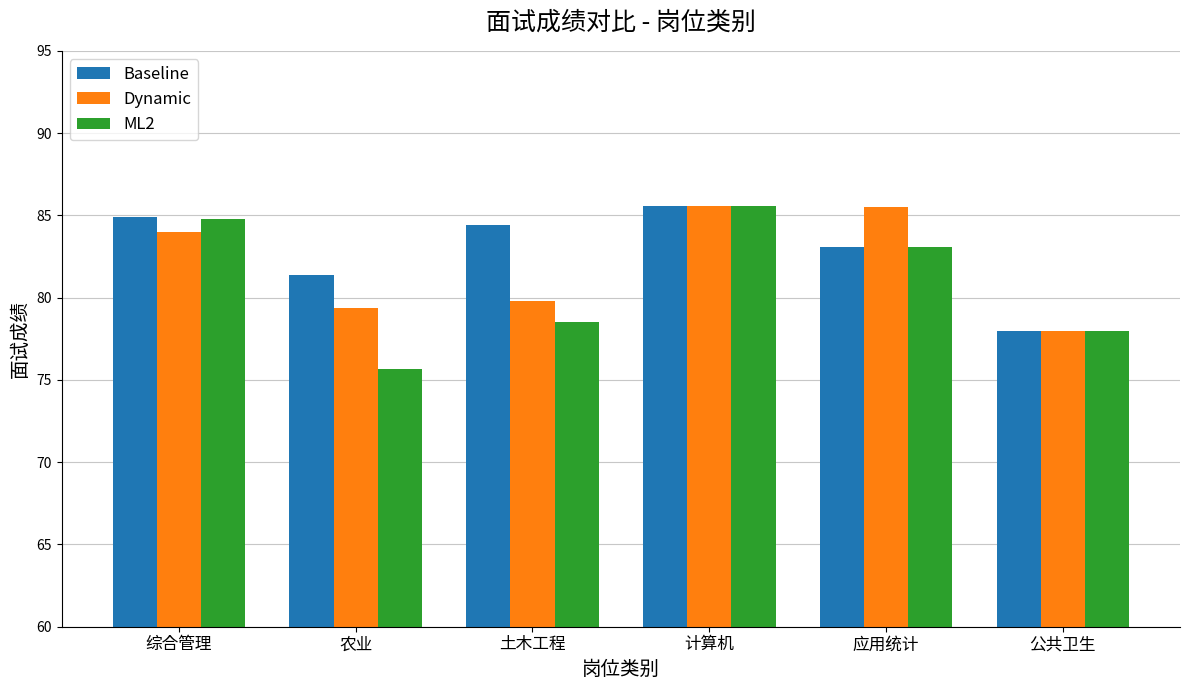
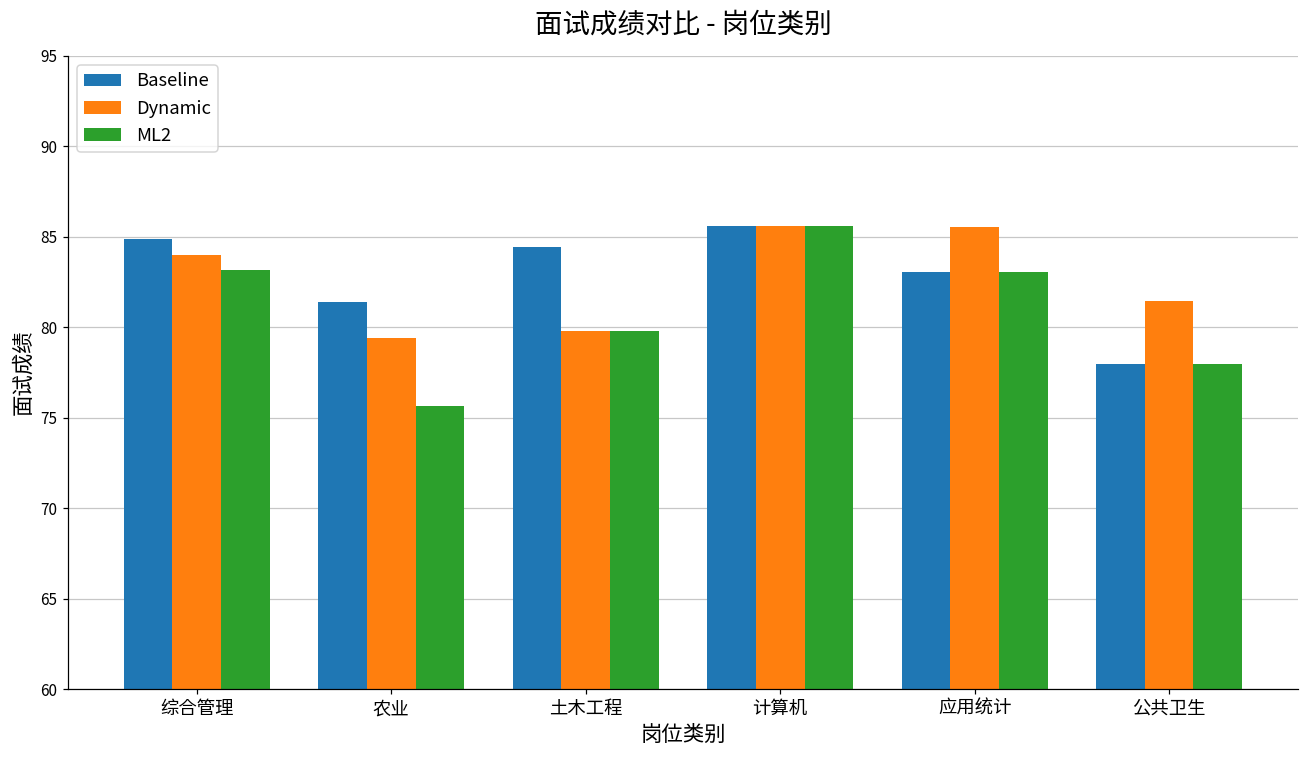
ML2, 综合管理: 84.8 -> 83.2
ML2, 土木工程: 78.5 -> 79.8
Dynamic, 公共卫生: 78.0 -> 81.5
